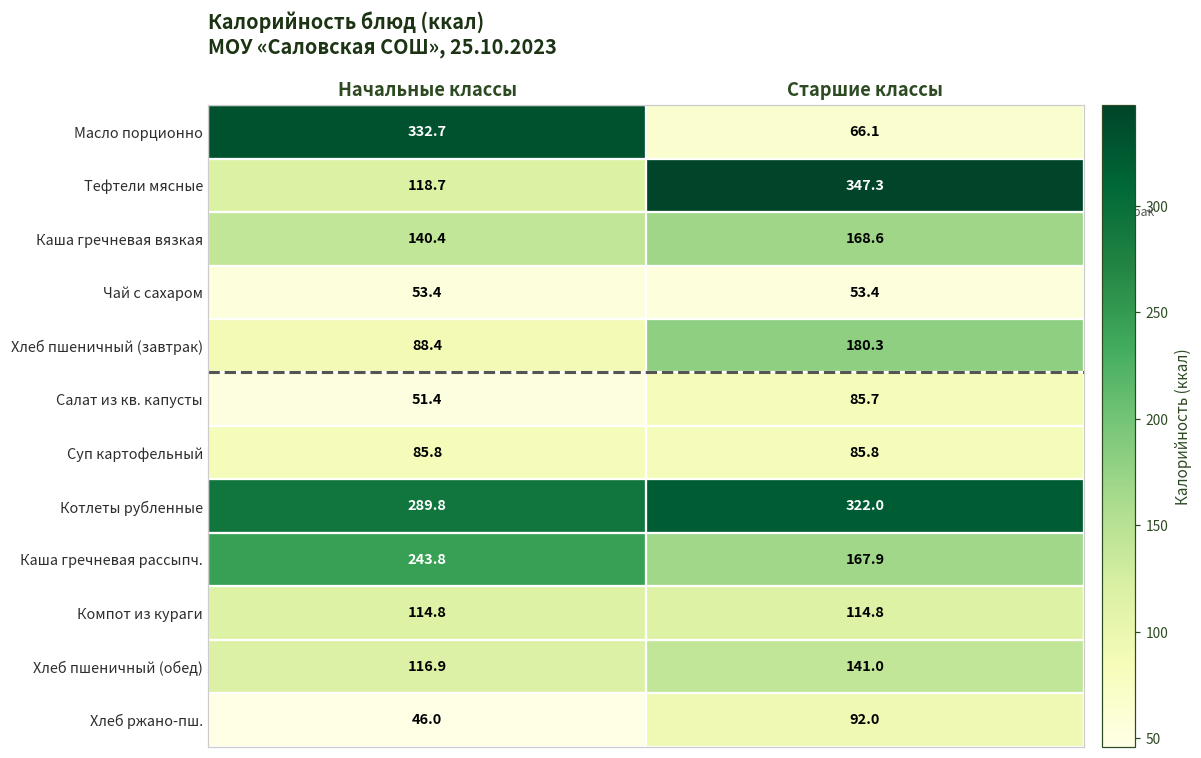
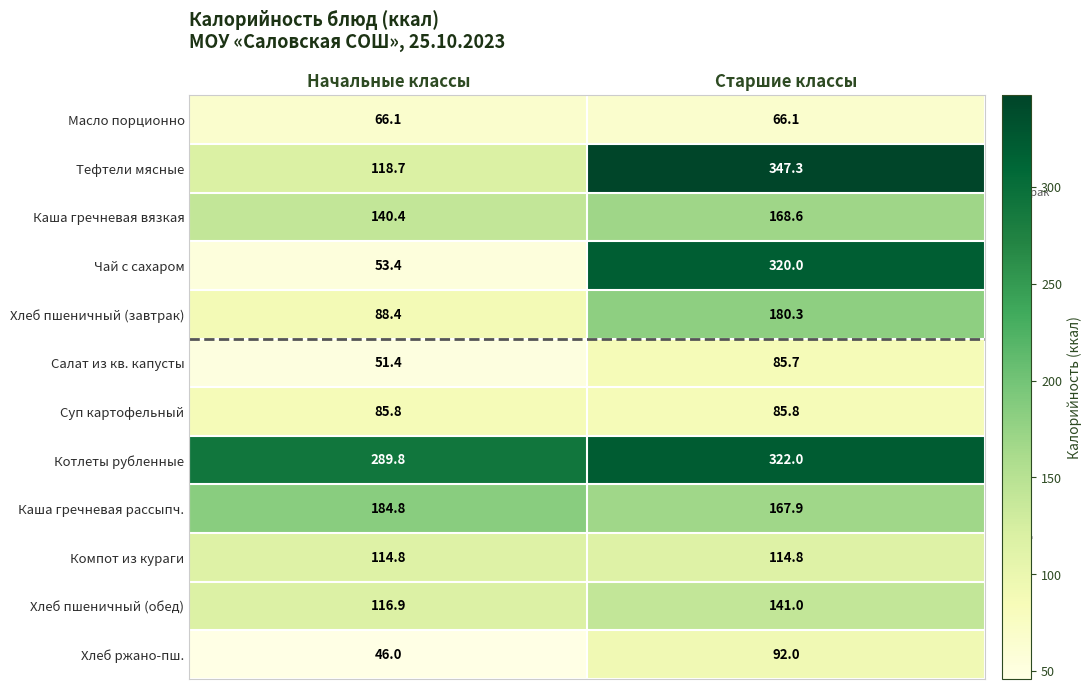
Масло порционно, Начальные классы: 332.7 -> 66.1
Чай с сахаром, Старшие классы: 53.4 -> 320.0
Каша гречневая рассыпч., Начальные классы: 243.8 -> 184.8
